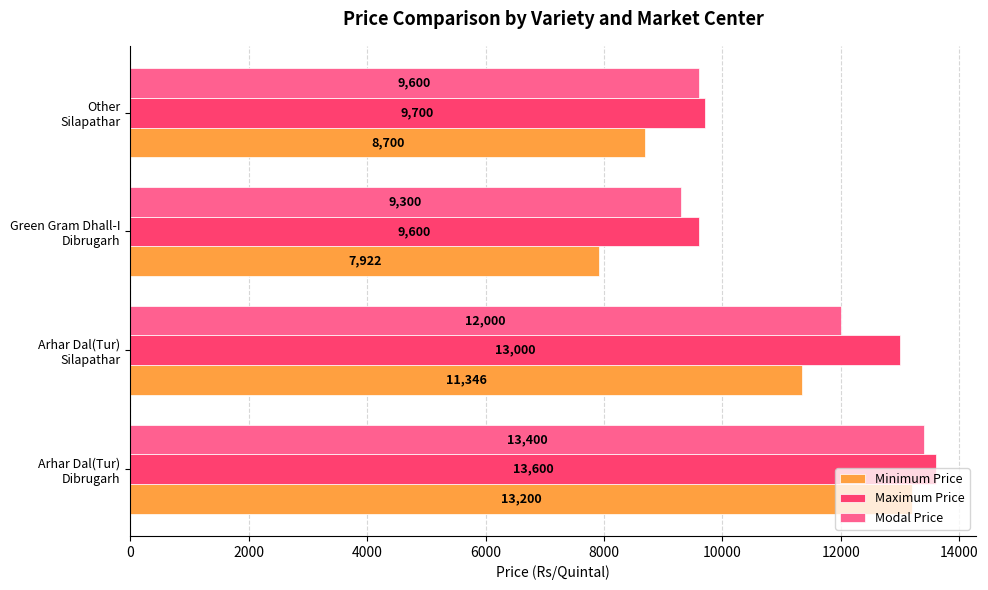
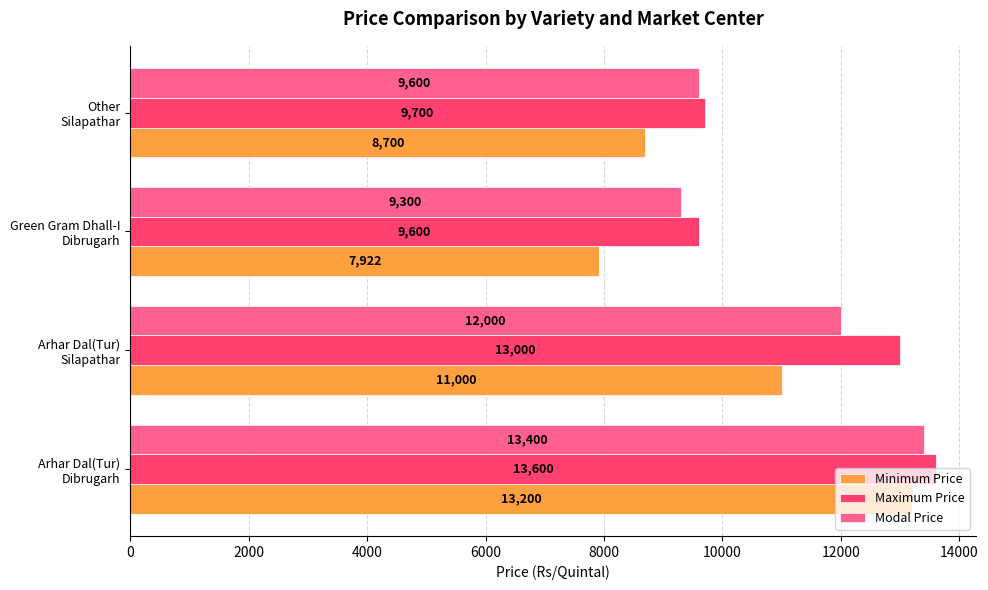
Minimum Price, Arhar Dal(Tur) Silapathar: 11,346 -> 11,000
